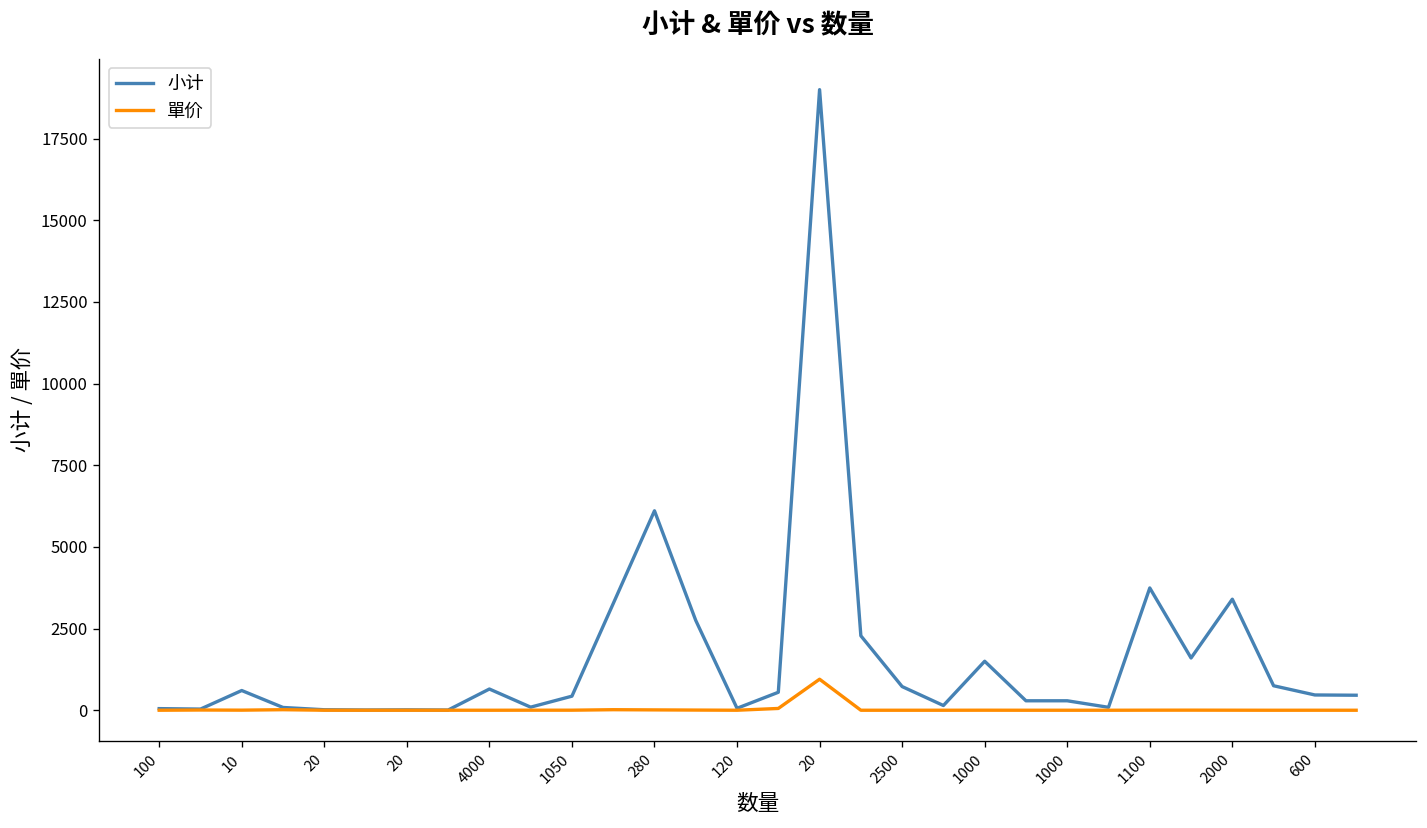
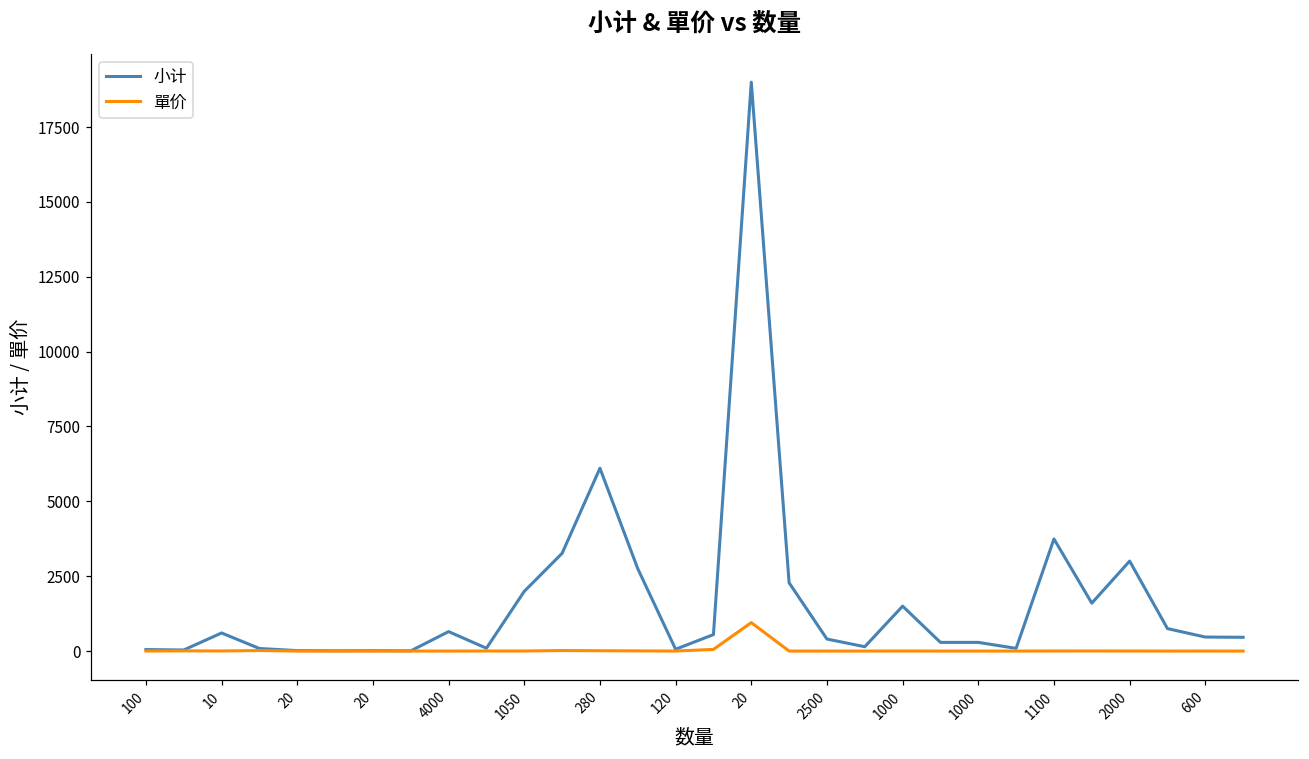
小计, 1050: 400 -> 2000
小计, 2500: 700 -> 400
小计, 2000: 3400 -> 3000
